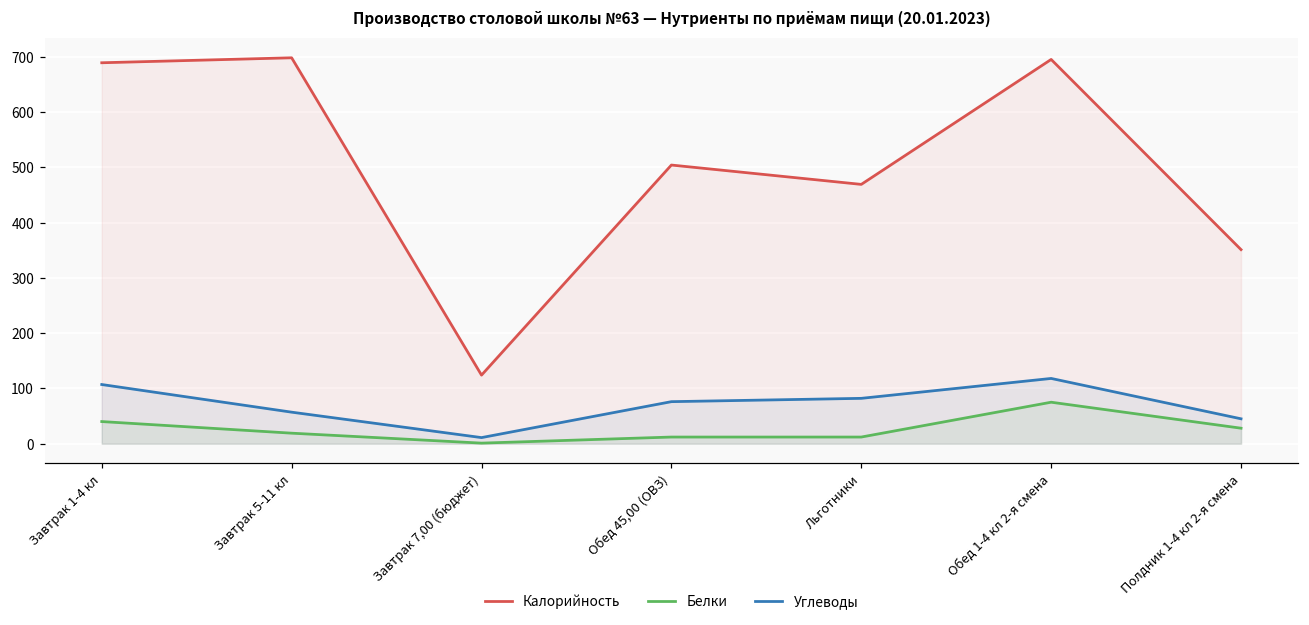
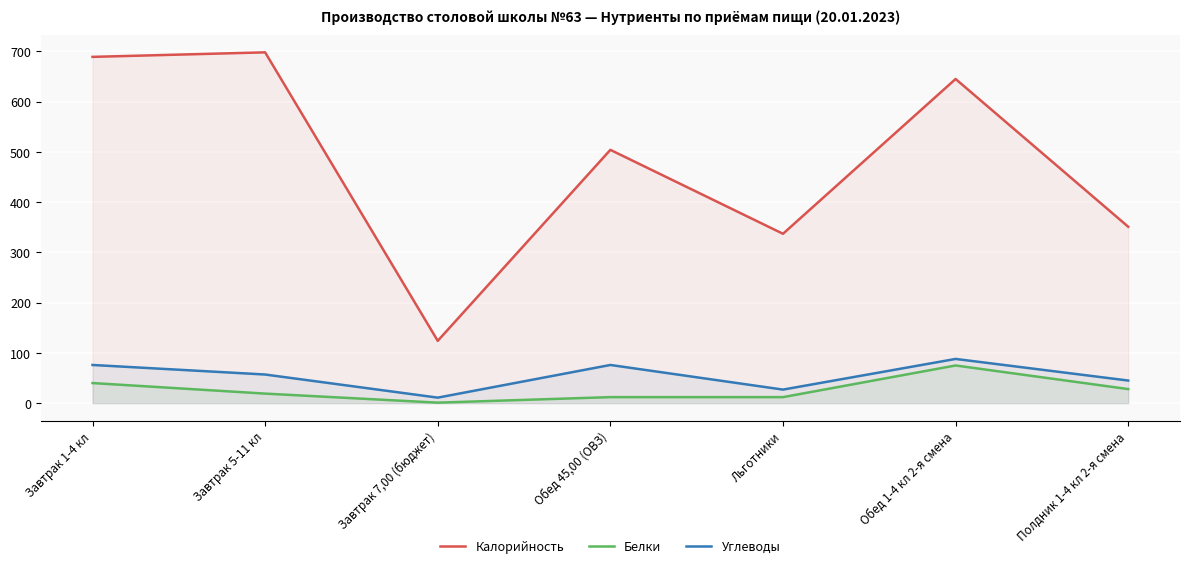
Углеводы, Завтрак 1-4 кл: 110 -> 80
Калорийность, Льготники: 470 -> 340
Углеводы, Льготники: 80 -> 30
Калорийность, Обед 1-4 кл 2-я смена: 700 -> 650
Углеводы, Обед 1-4 кл 2-я смена: 120 -> 90
